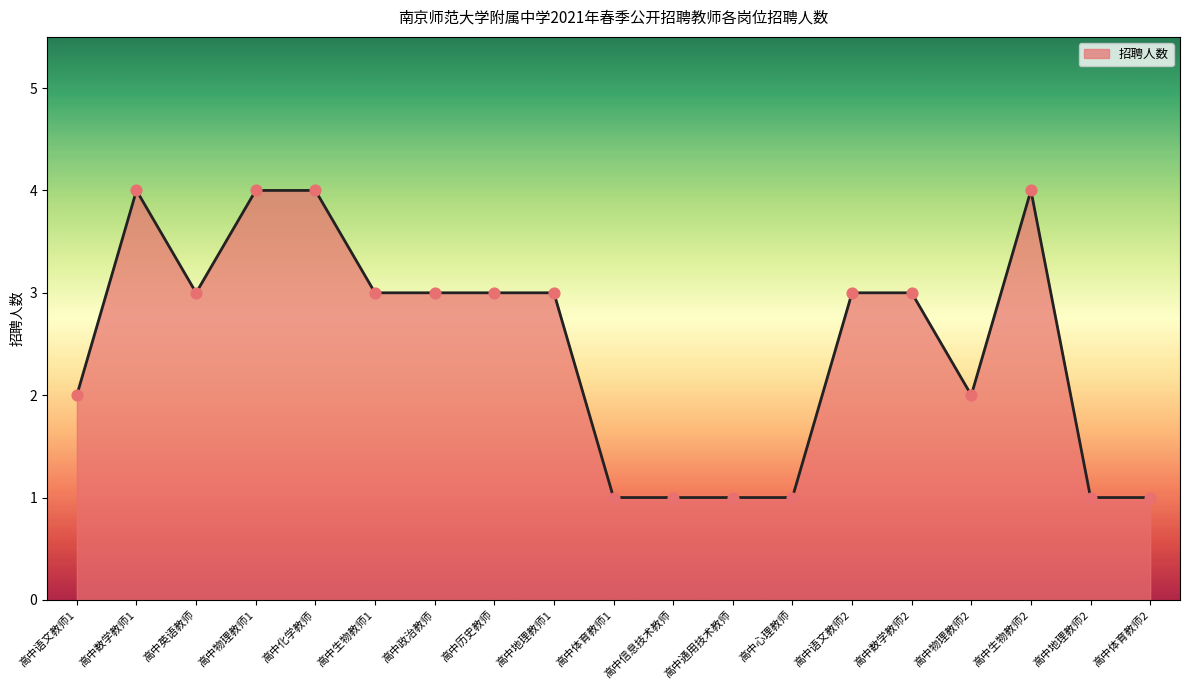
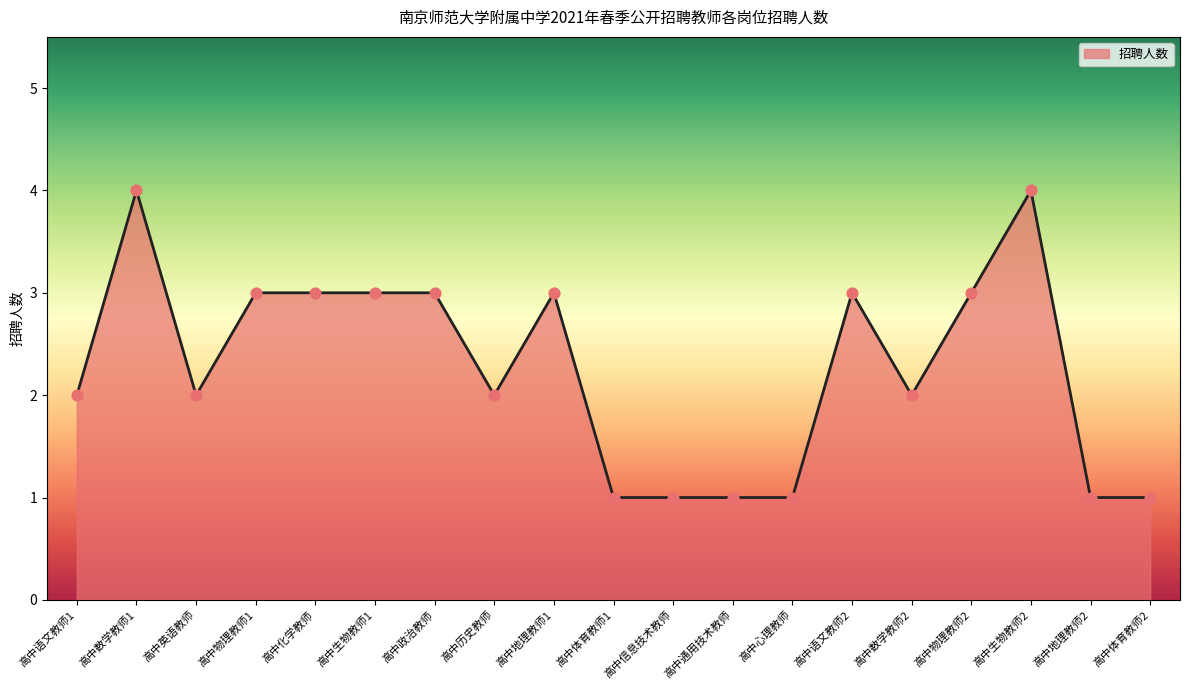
高中英语教师: 3 -> 2
高中物理教师1: 4 -> 3
高中化学教师: 4 -> 3
高中历史教师: 3 -> 2
高中数学教师2: 3 -> 2
高中物理教师2: 2 -> 3
